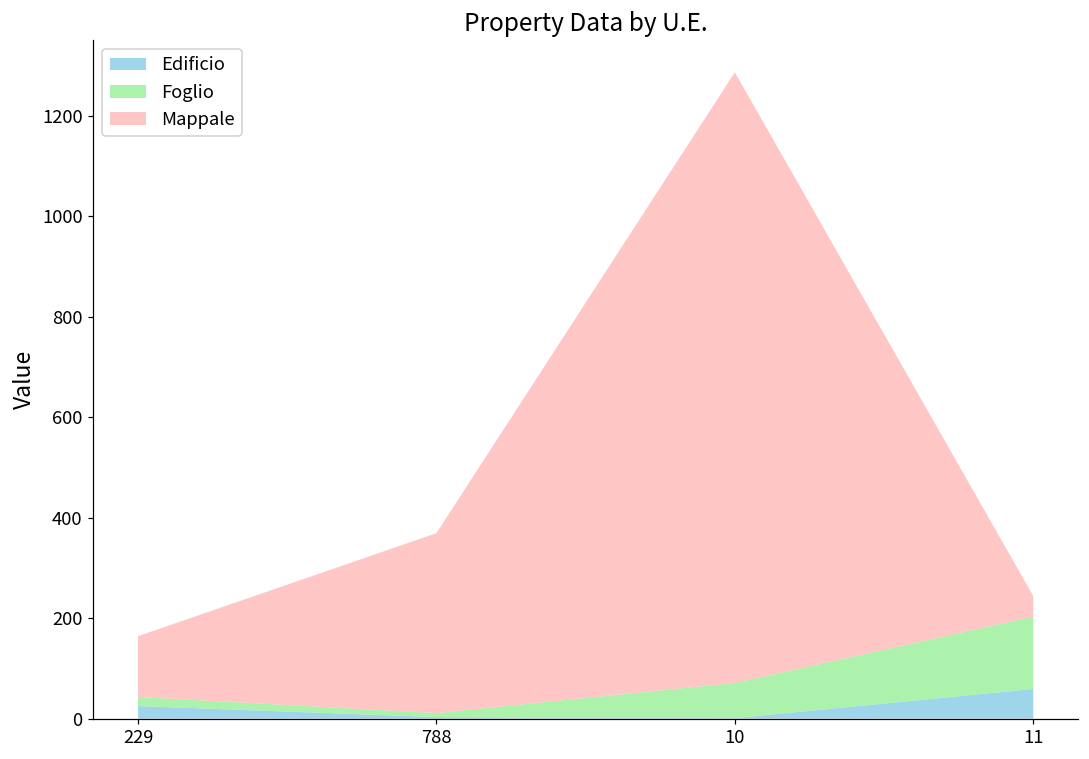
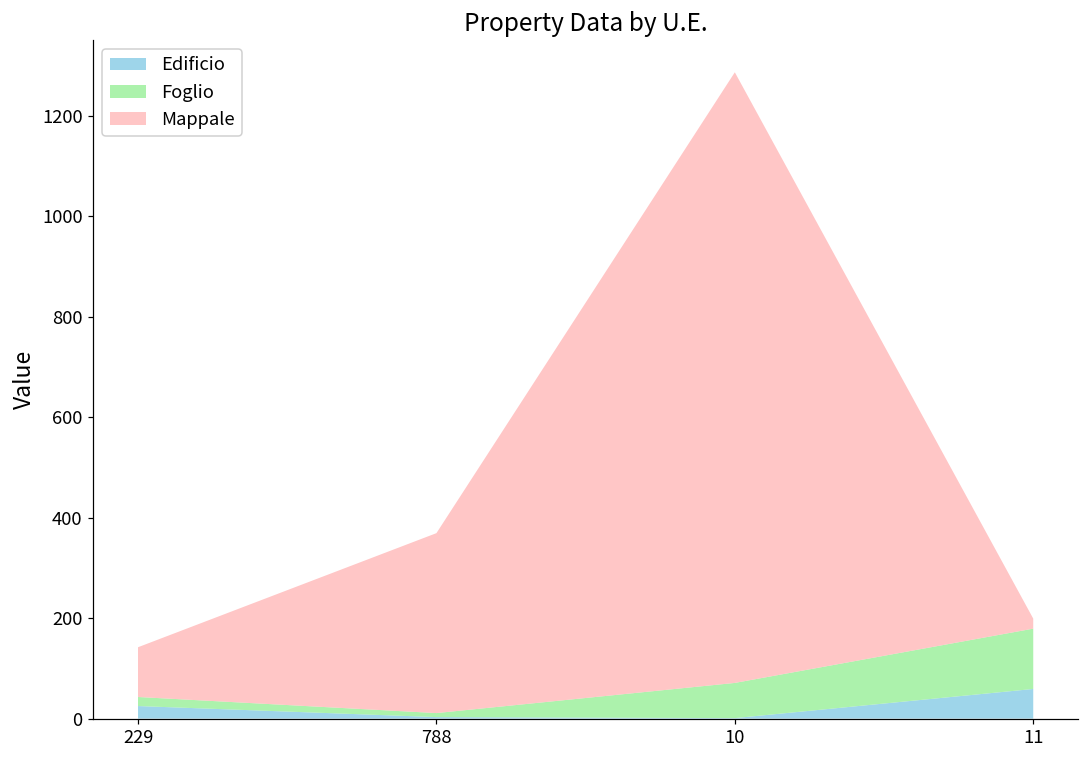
Mappale, 229: 120 -> 100
Foglio, 11: 140 -> 120
Mappale, 11: 40 -> 20
